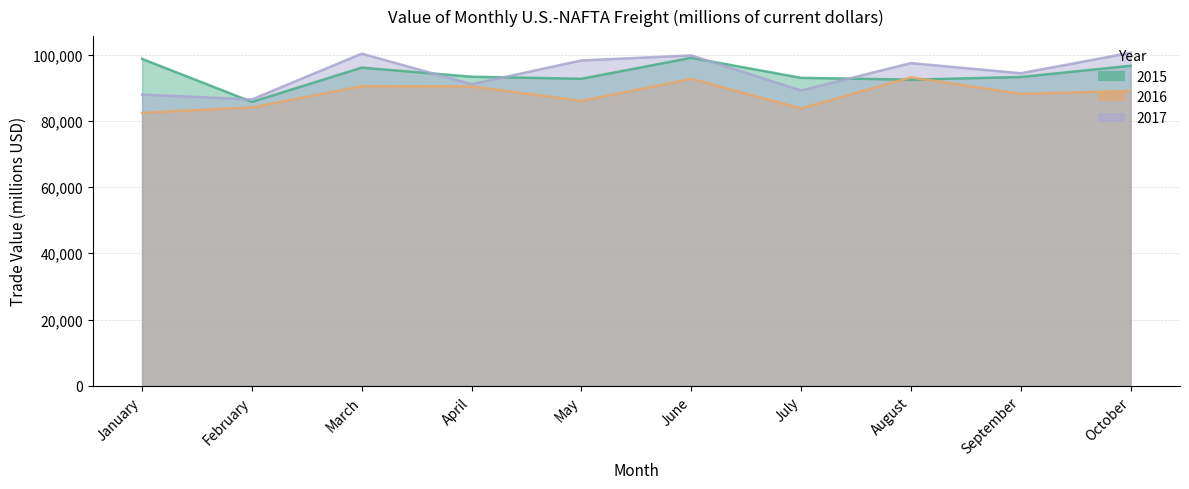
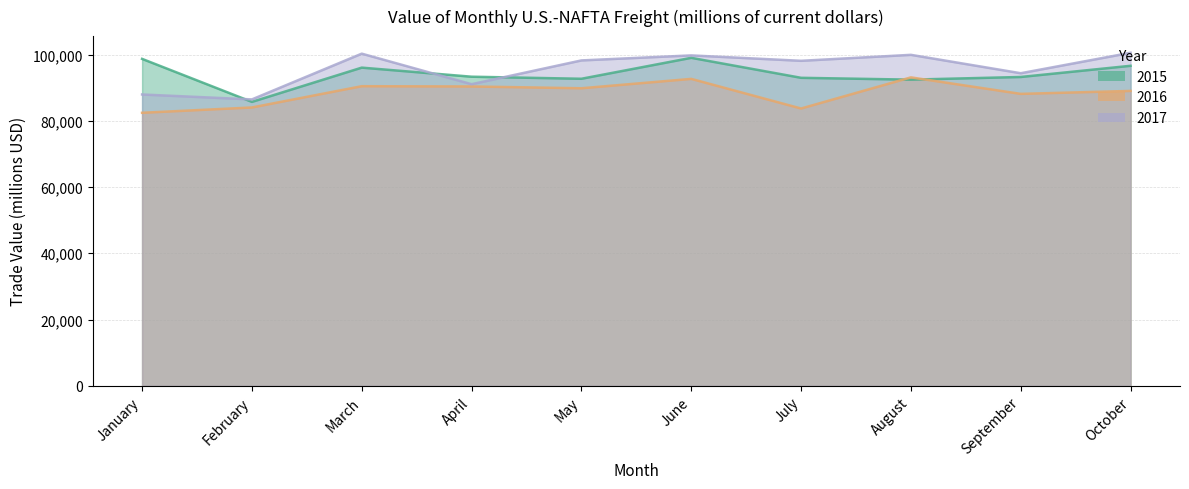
2016, May: 86,000 -> 90,000
2017, July: 89,000 -> 98,000
2017, August: 97,000 -> 100,000
